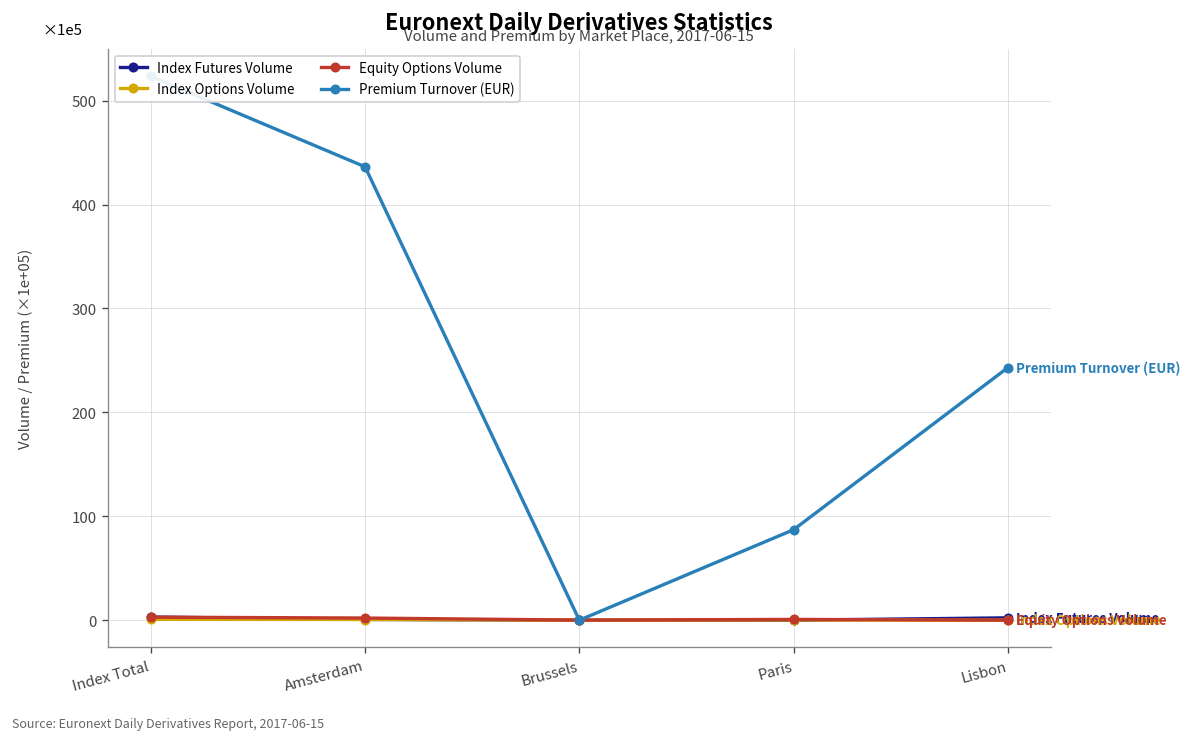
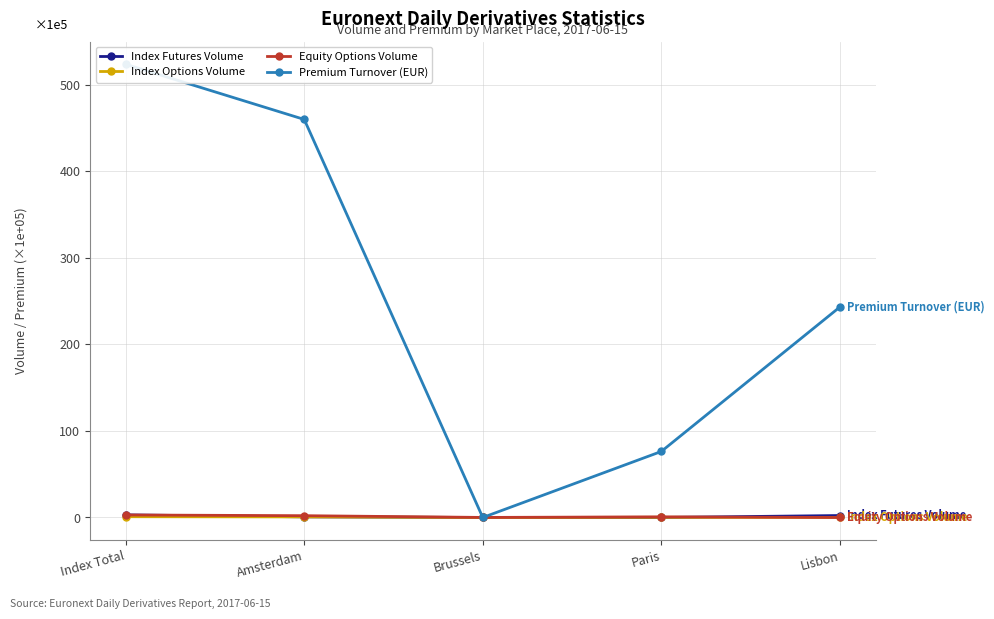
Premium Turnover (EUR), Amsterdam: 440 -> 460
Premium Turnover (EUR), Paris: 90 -> 80
